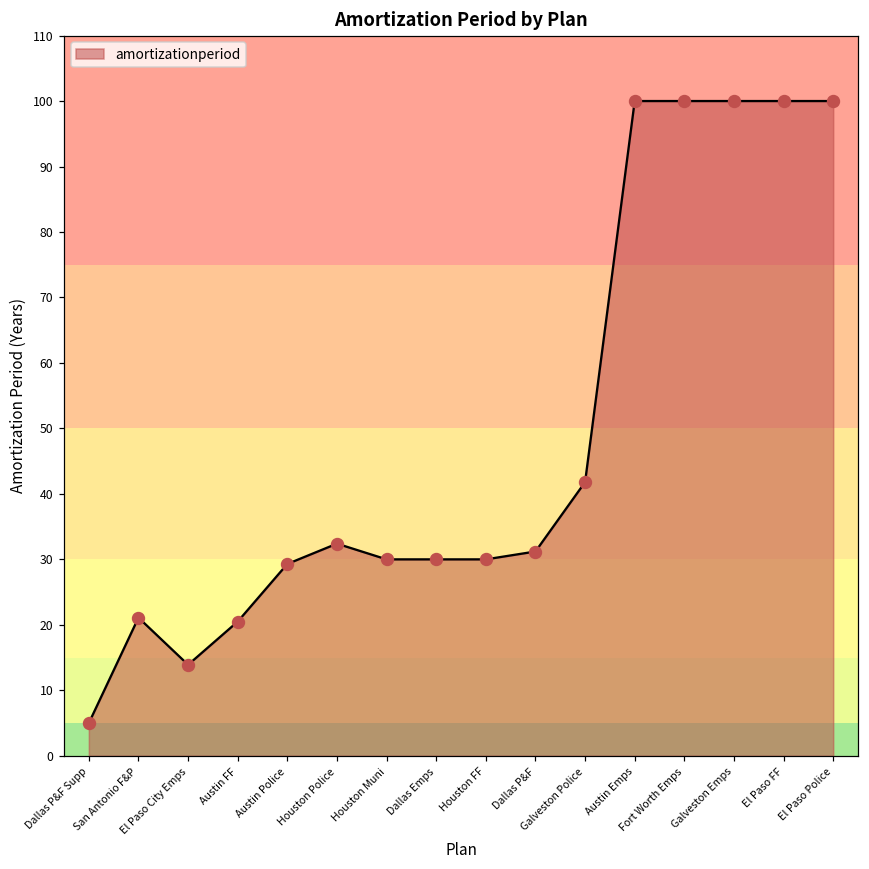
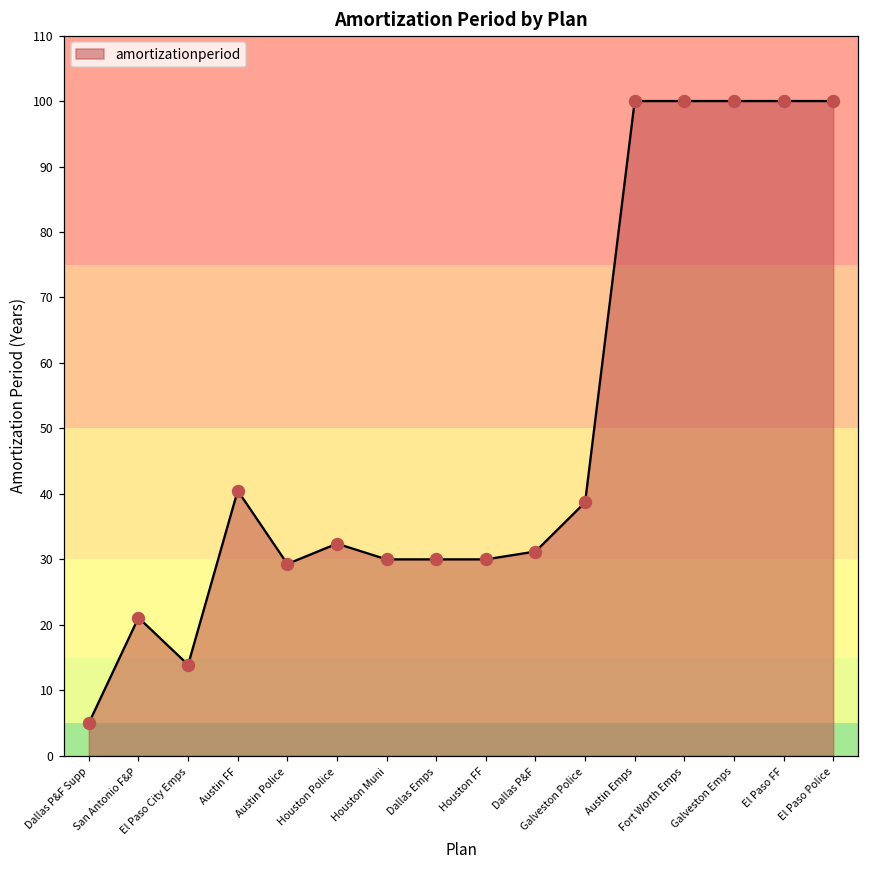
Austin FF: 21 -> 41
Galveston Police: 42 -> 39
